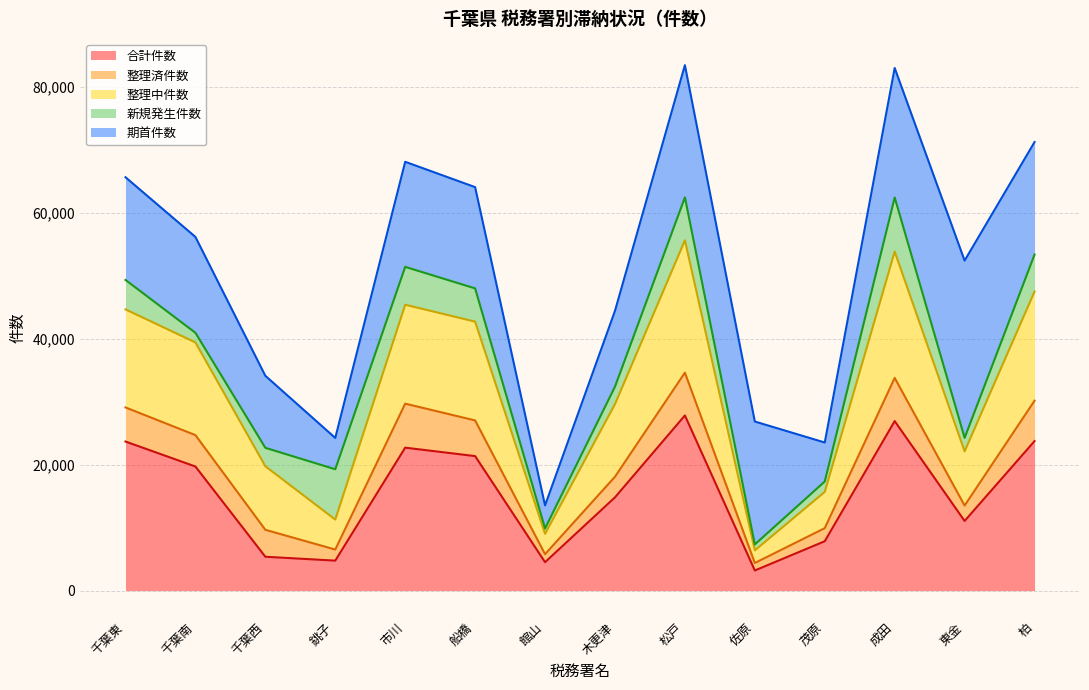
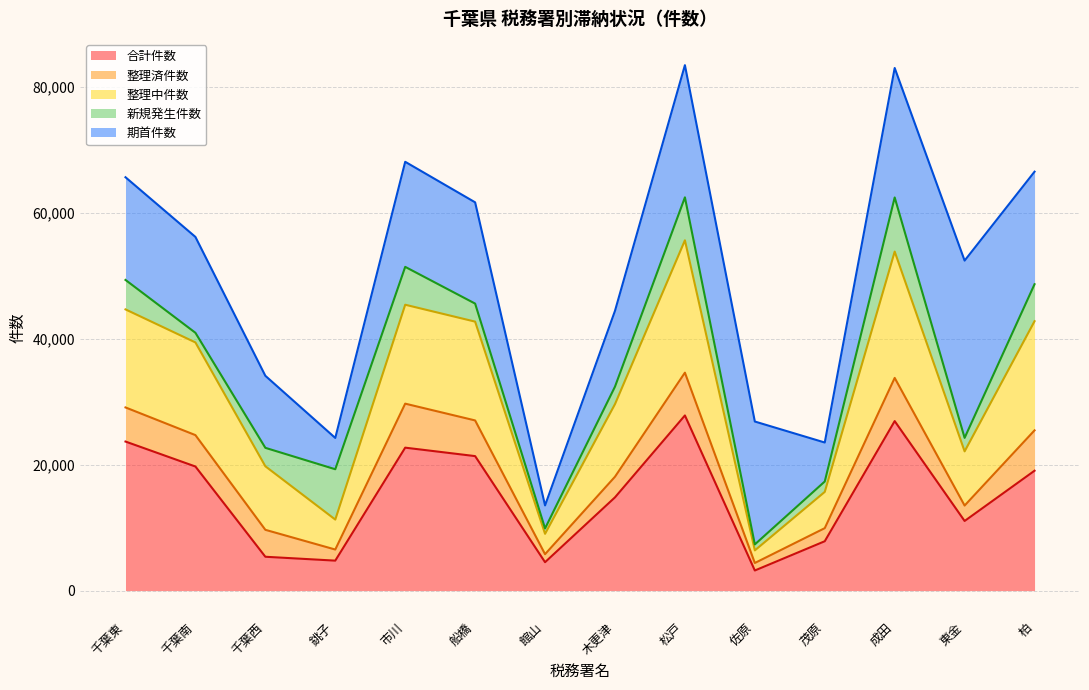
新規発生件数, 船橋: 5,000 -> 3,000
合計件数, 柏: 24,000 -> 19,000
